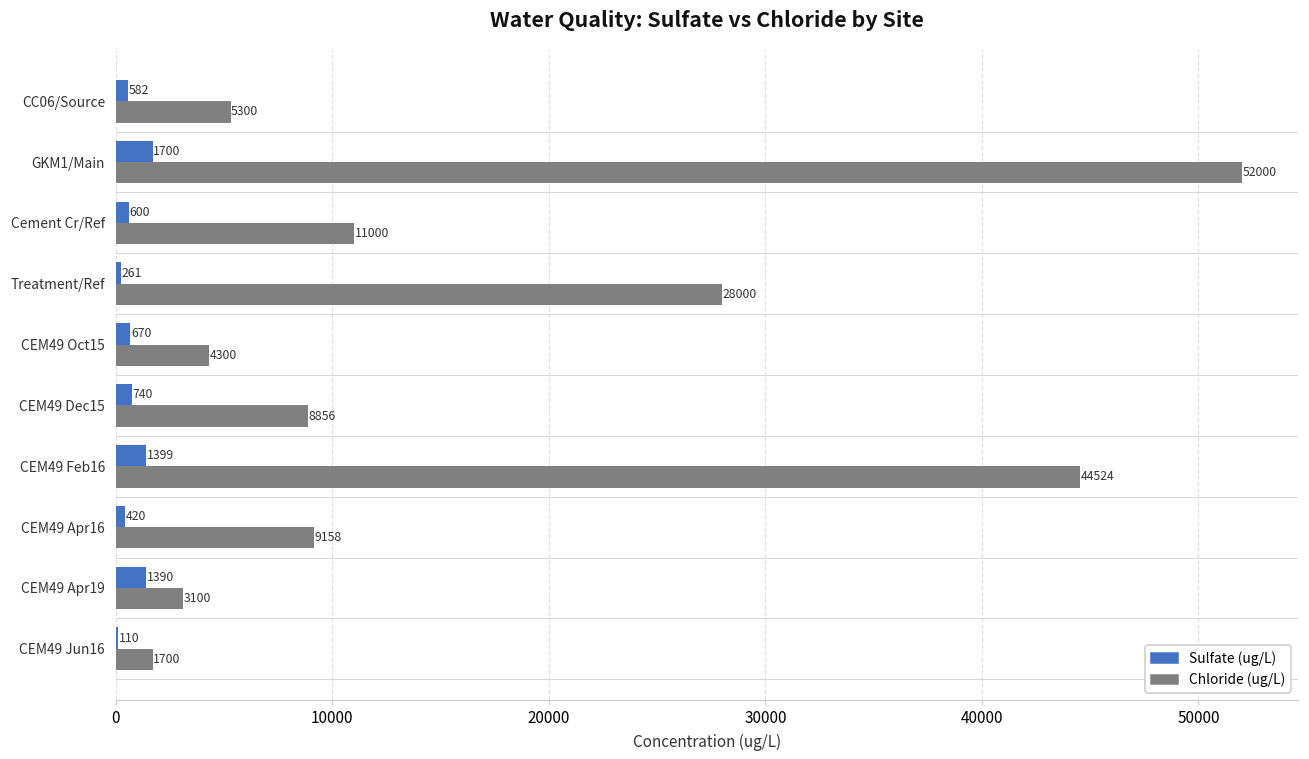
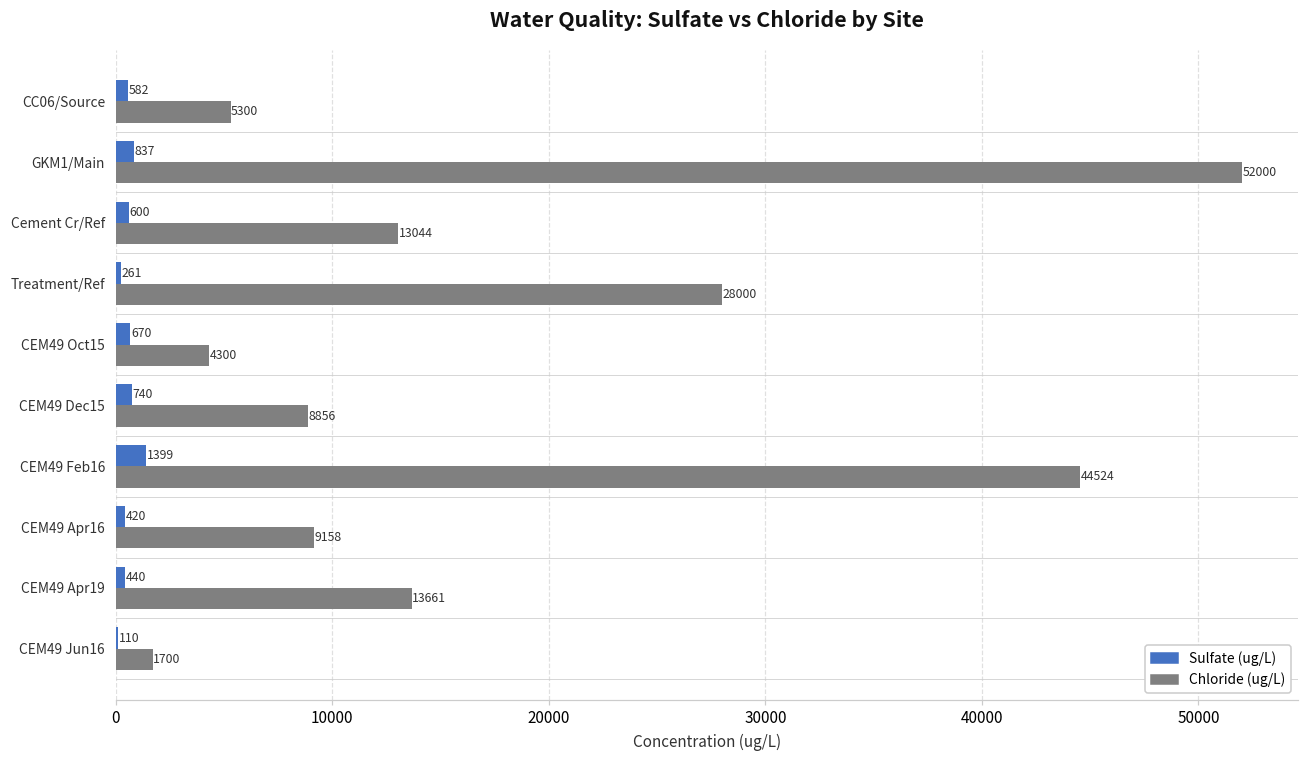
Sulfate (ug/L), GKM1/Main: 1700 -> 837
Chloride (ug/L), Cement Cr/Ref: 11000 -> 13044
Sulfate (ug/L), CEM49 Apr19: 1390 -> 440
Chloride (ug/L), CEM49 Apr19: 3100 -> 13661
